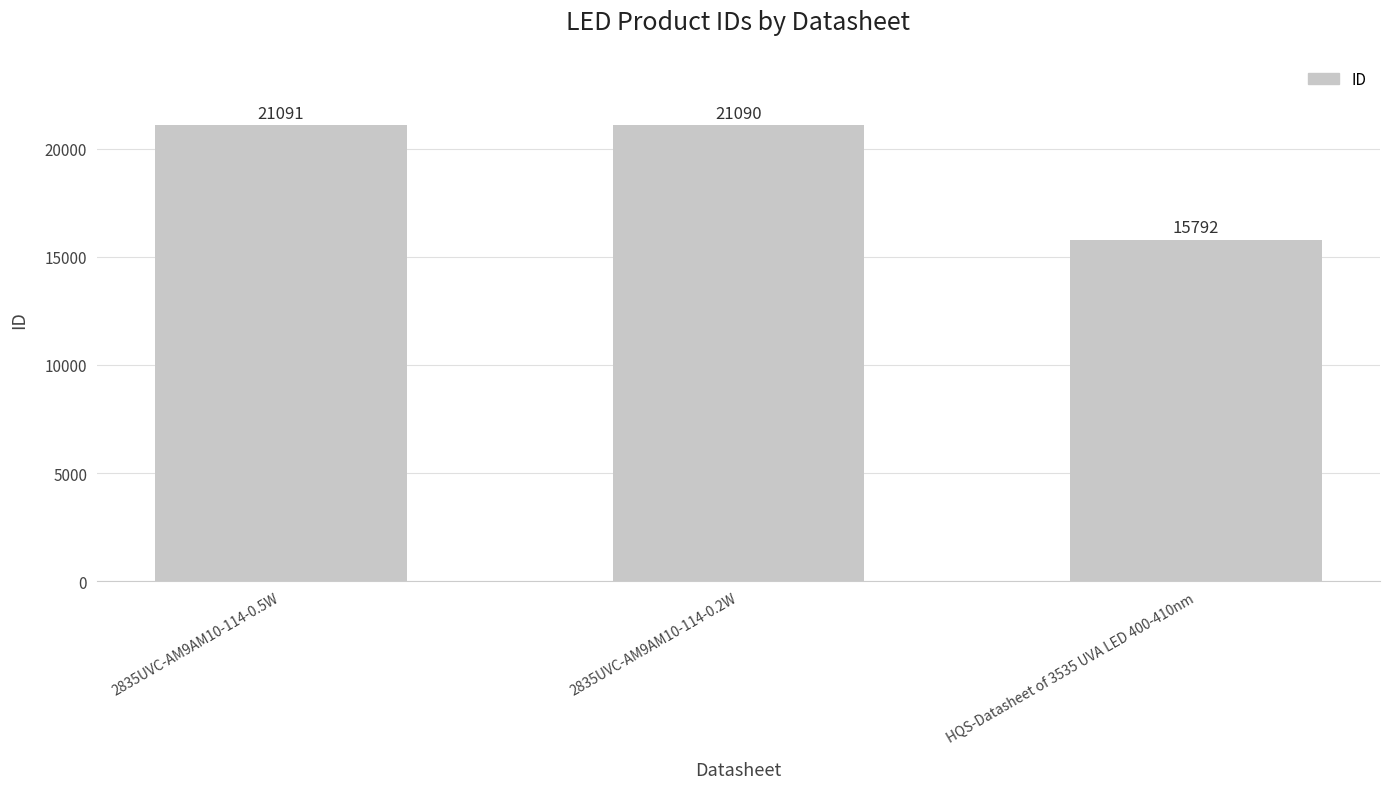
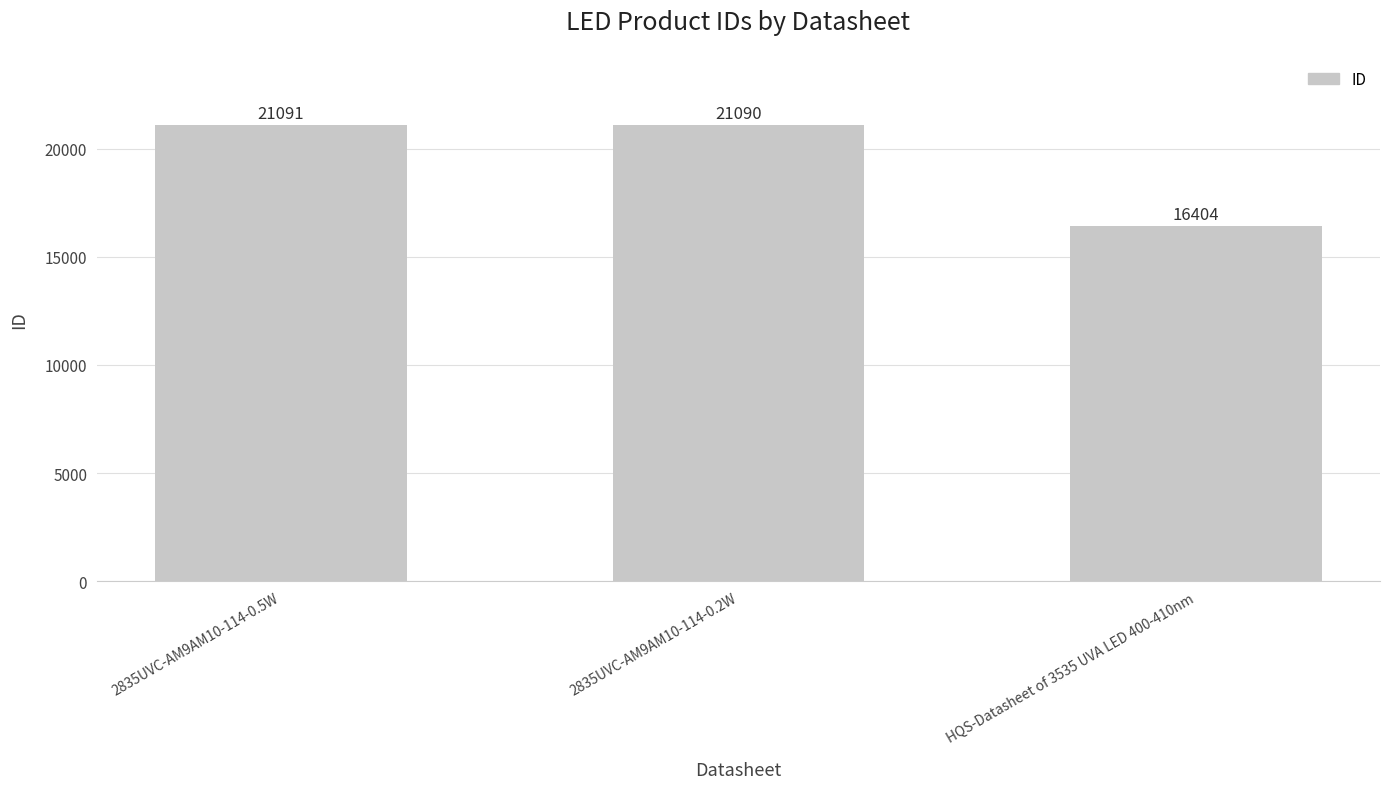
HQS-Datasheet of 3535 UVA LED 400-410nm: 15792 -> 16404
